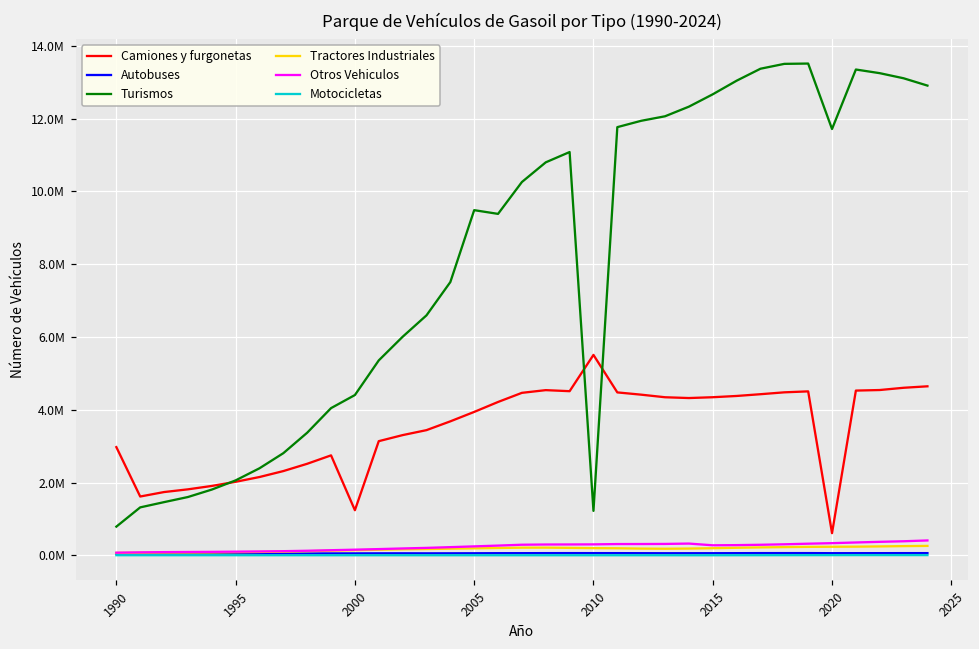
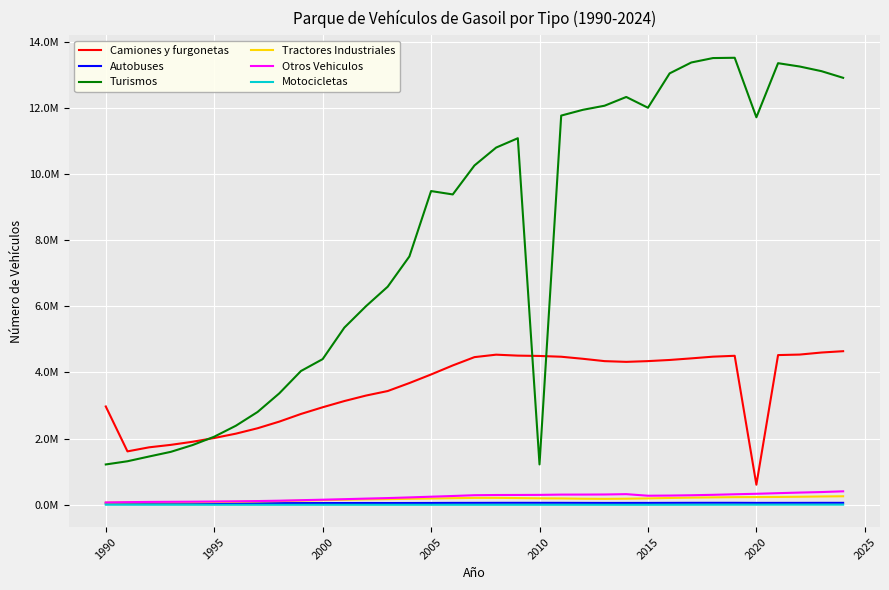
Turismos, 1990: 800000 -> 1200000
Camiones y furgonetas, 2000: 1200000 -> 2900000
Camiones y furgonetas, 2010: 5500000 -> 4500000
Turismos, 2015: 12700000 -> 12000000
